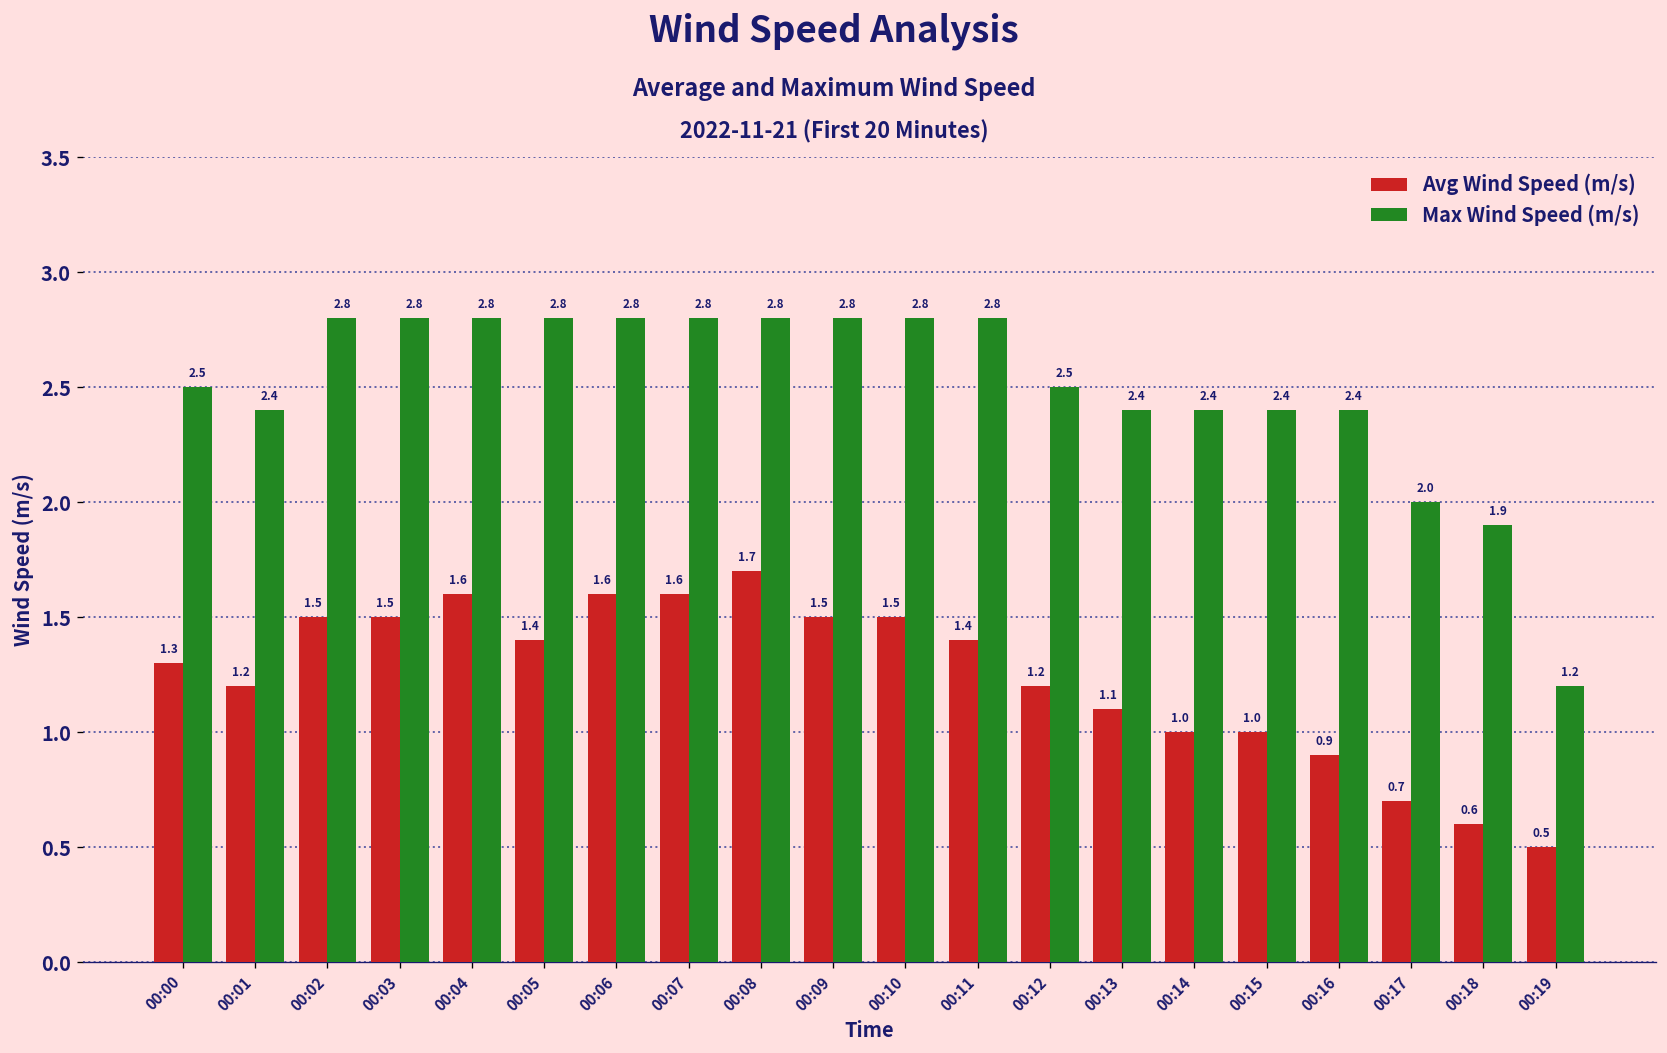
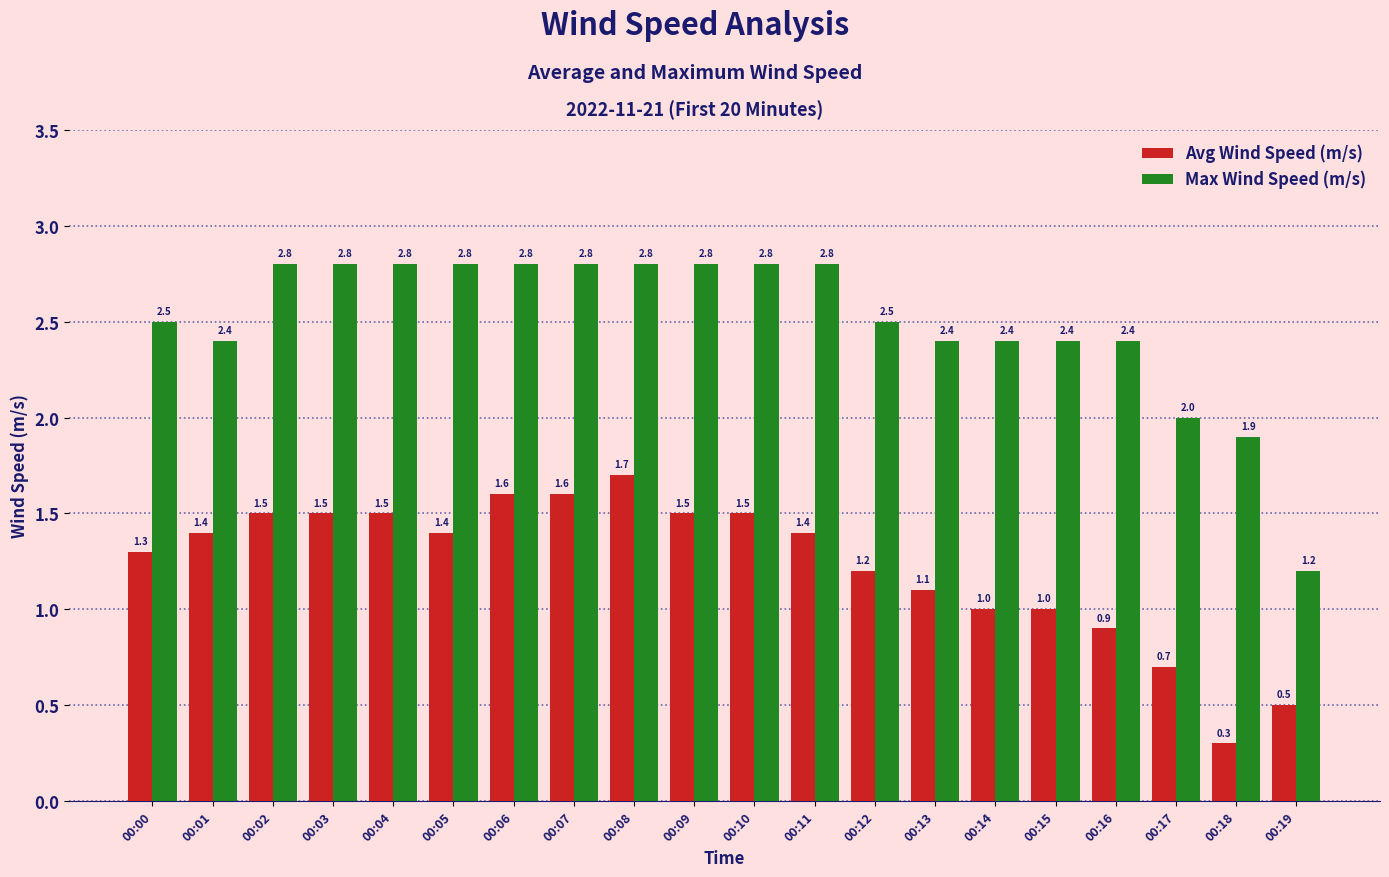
Avg Wind Speed (m/s), 00:01: 1.2 -> 1.4
Avg Wind Speed (m/s), 00:04: 1.6 -> 1.5
Avg Wind Speed (m/s), 00:18: 0.6 -> 0.3
